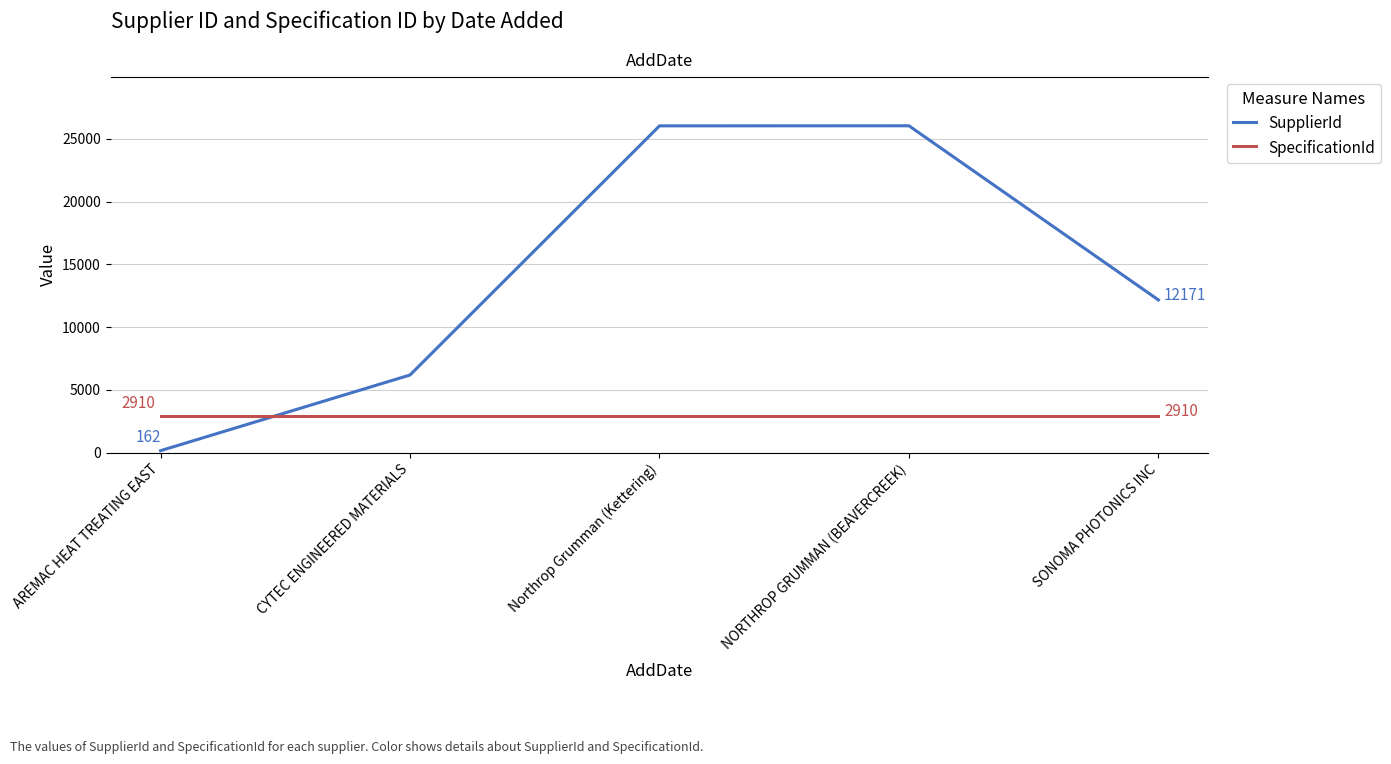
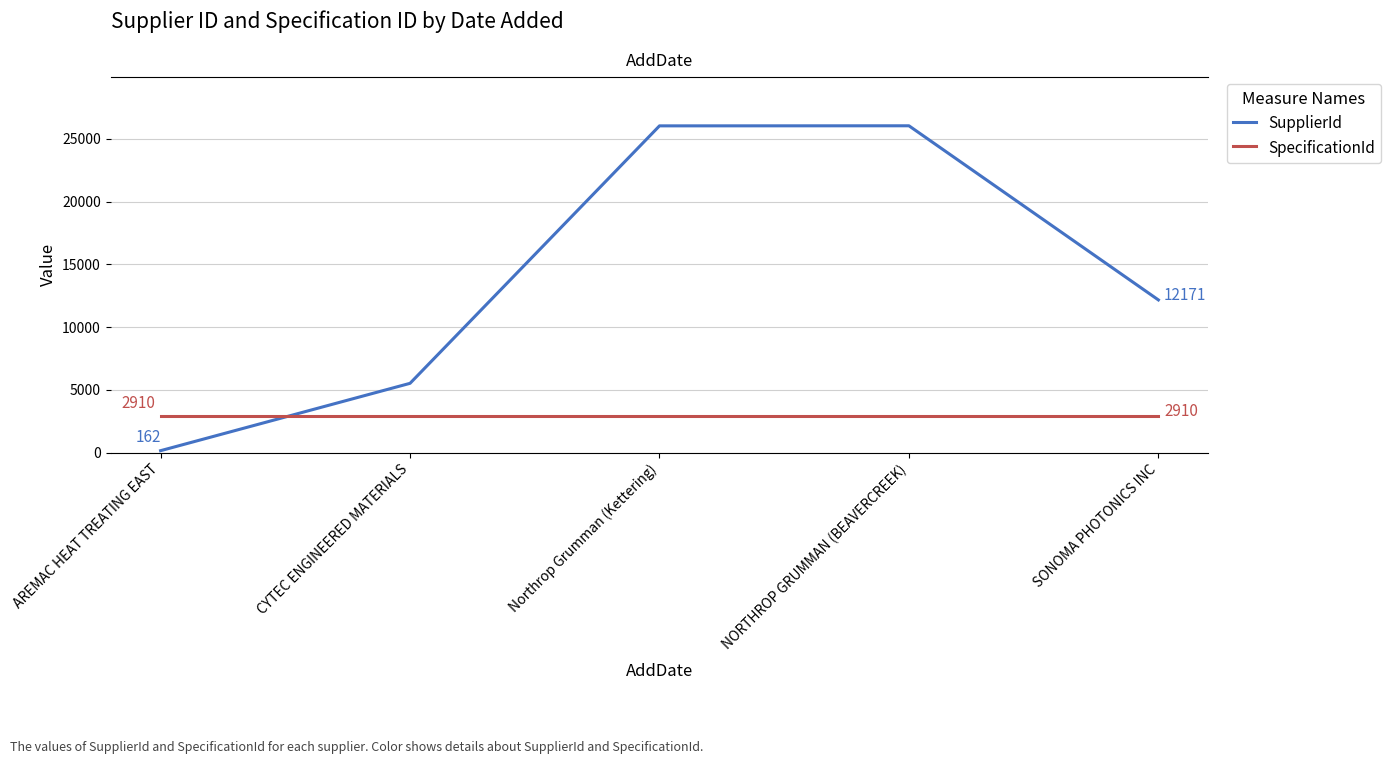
SupplierId, CYTEC ENGINEERED MATERIALS: 6200 -> 5500
